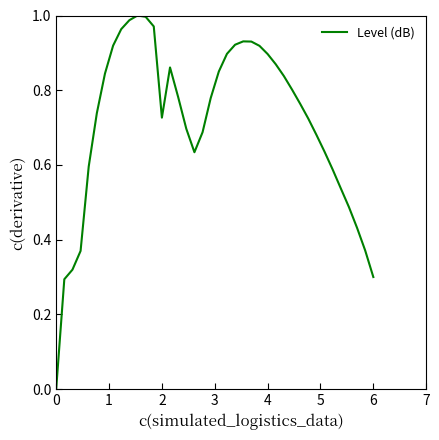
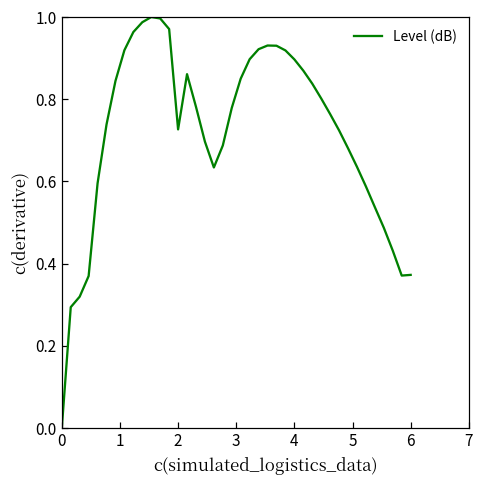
6: 0.30 -> 0.37
